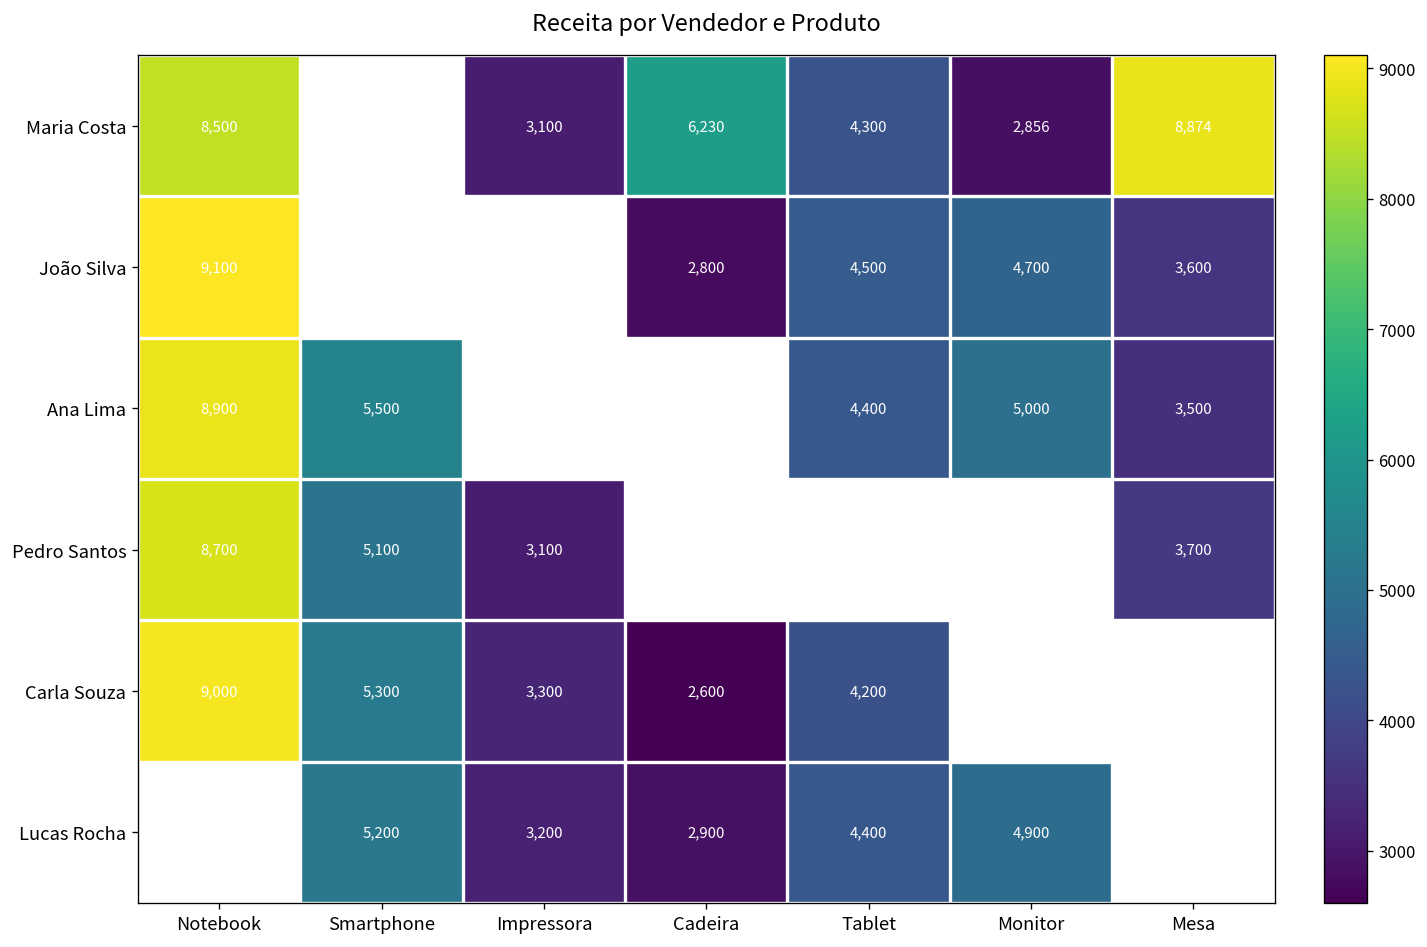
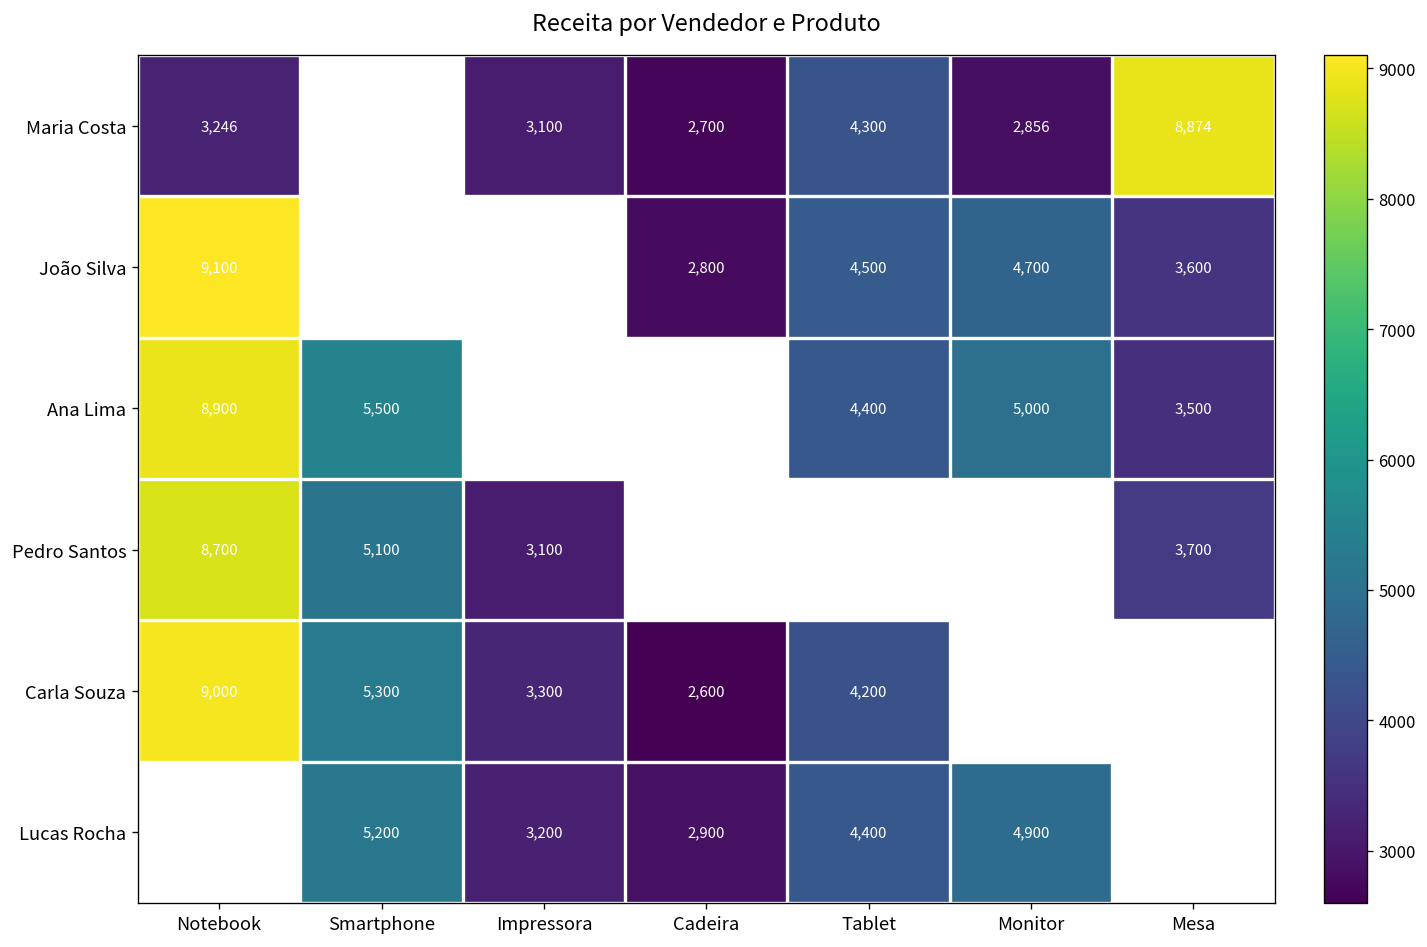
Maria Costa, Notebook: 8,500 -> 3,246
Maria Costa, Cadeira: 6,230 -> 2,700
